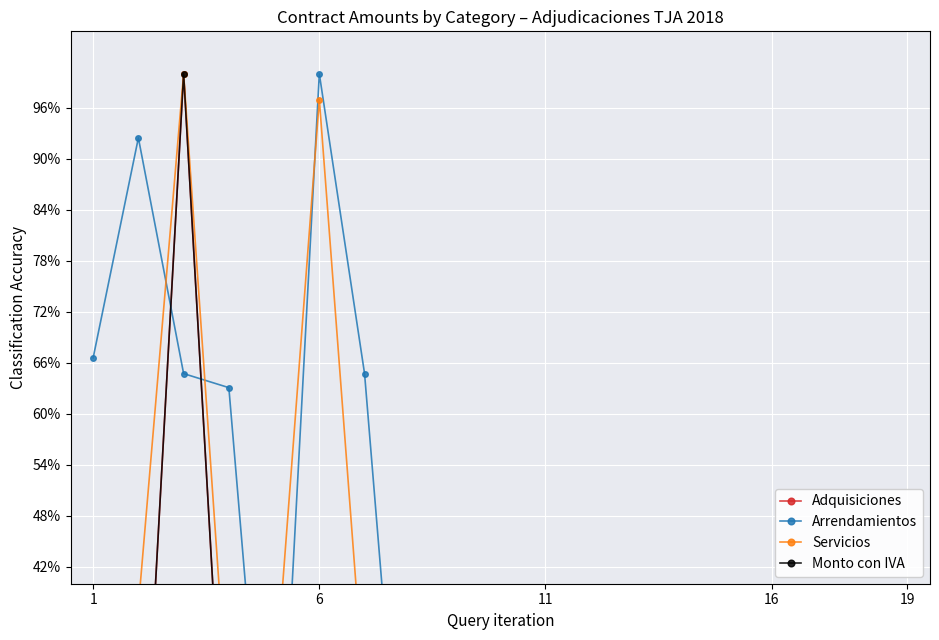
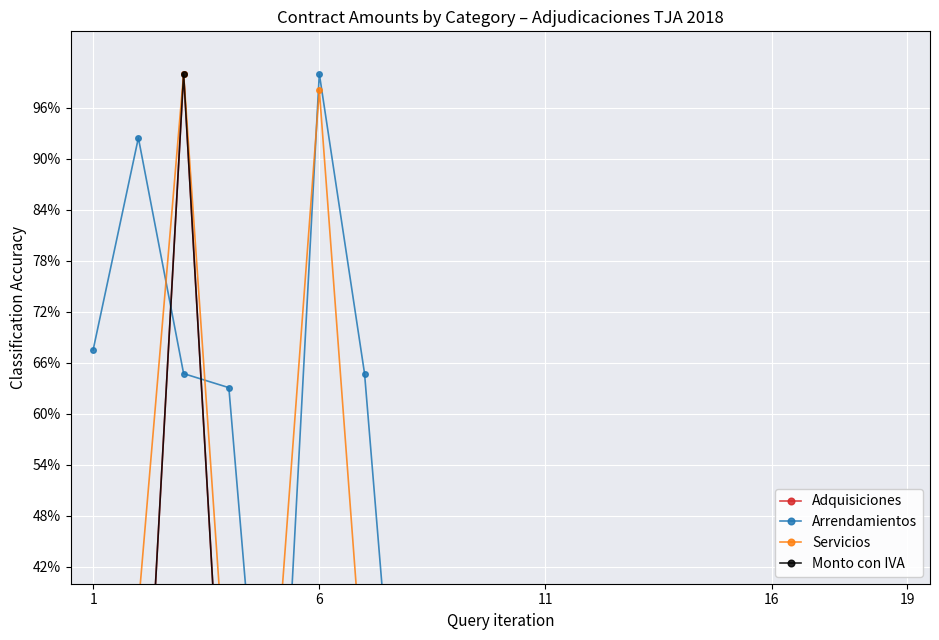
Arrendamientos, 1: 67% -> 68%
Servicios, 6: 97% -> 98%
